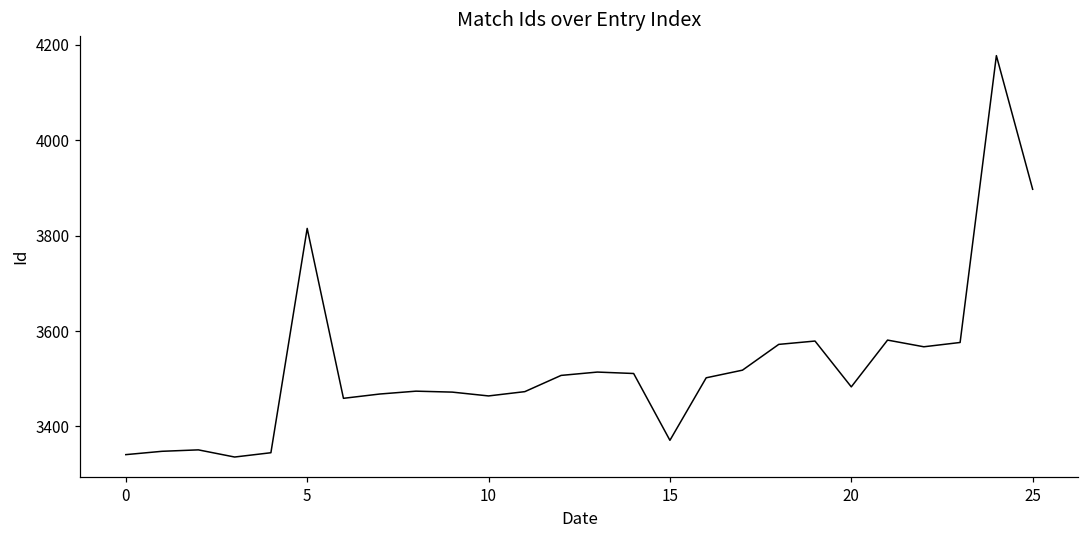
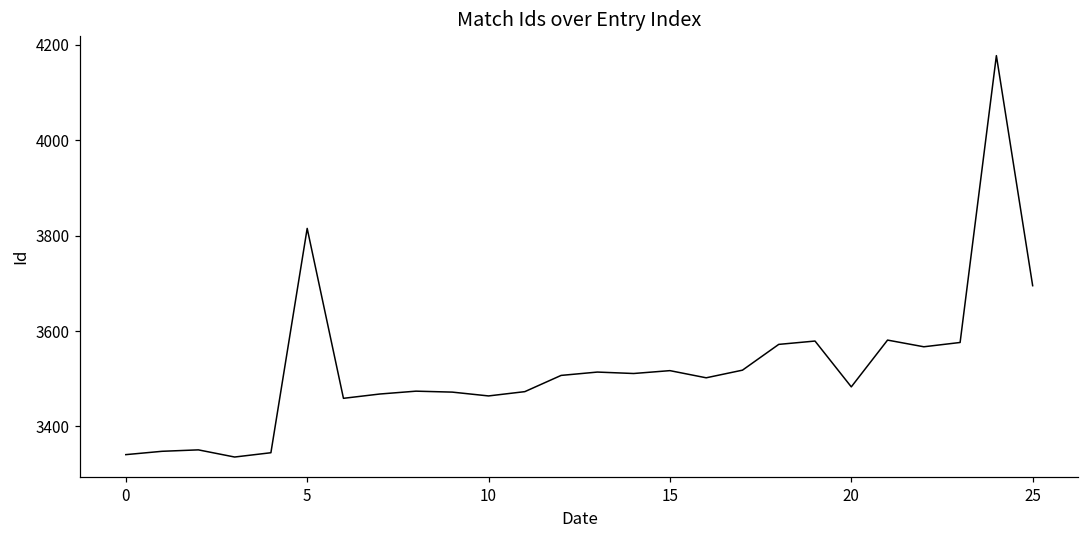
15: 3370 -> 3520
25: 3900 -> 3700
